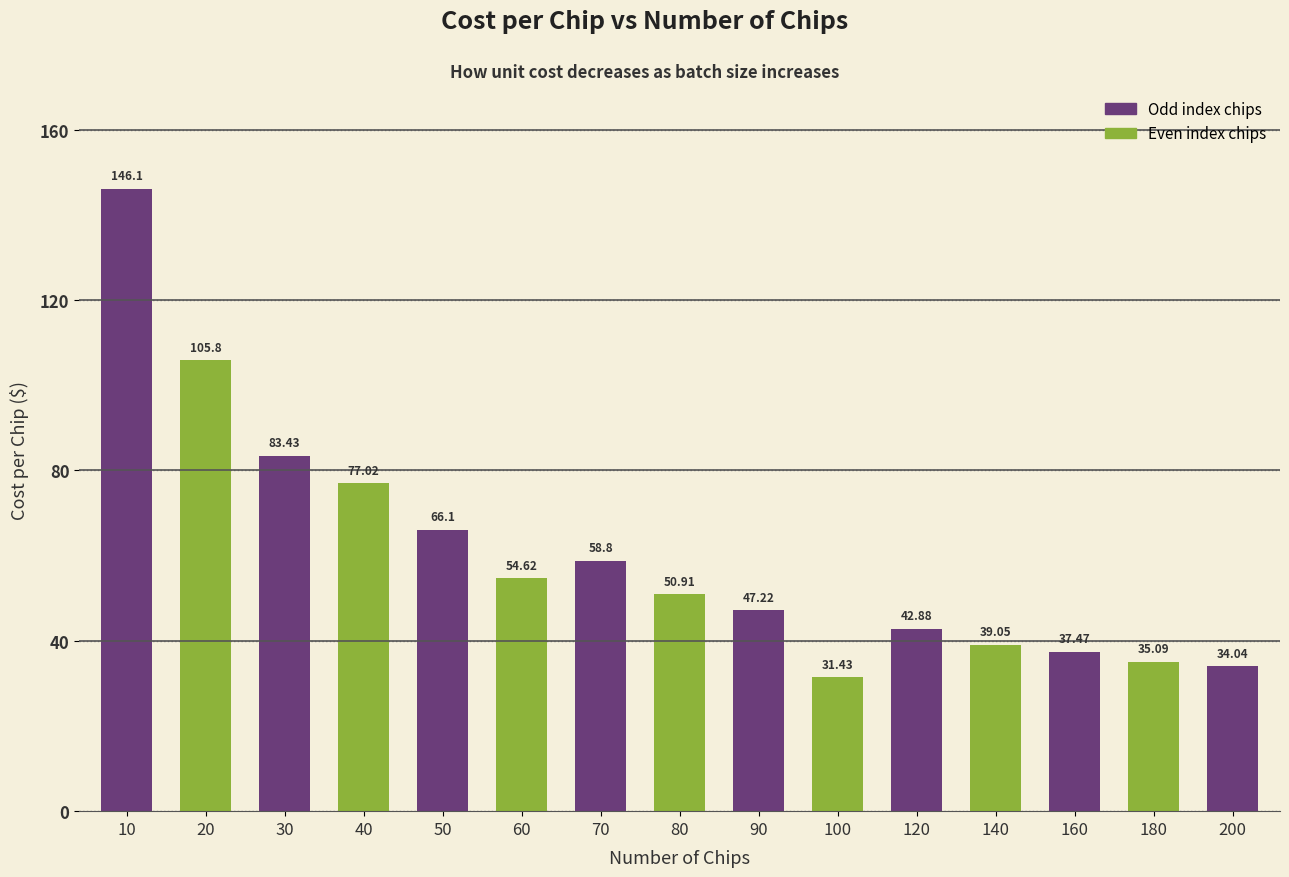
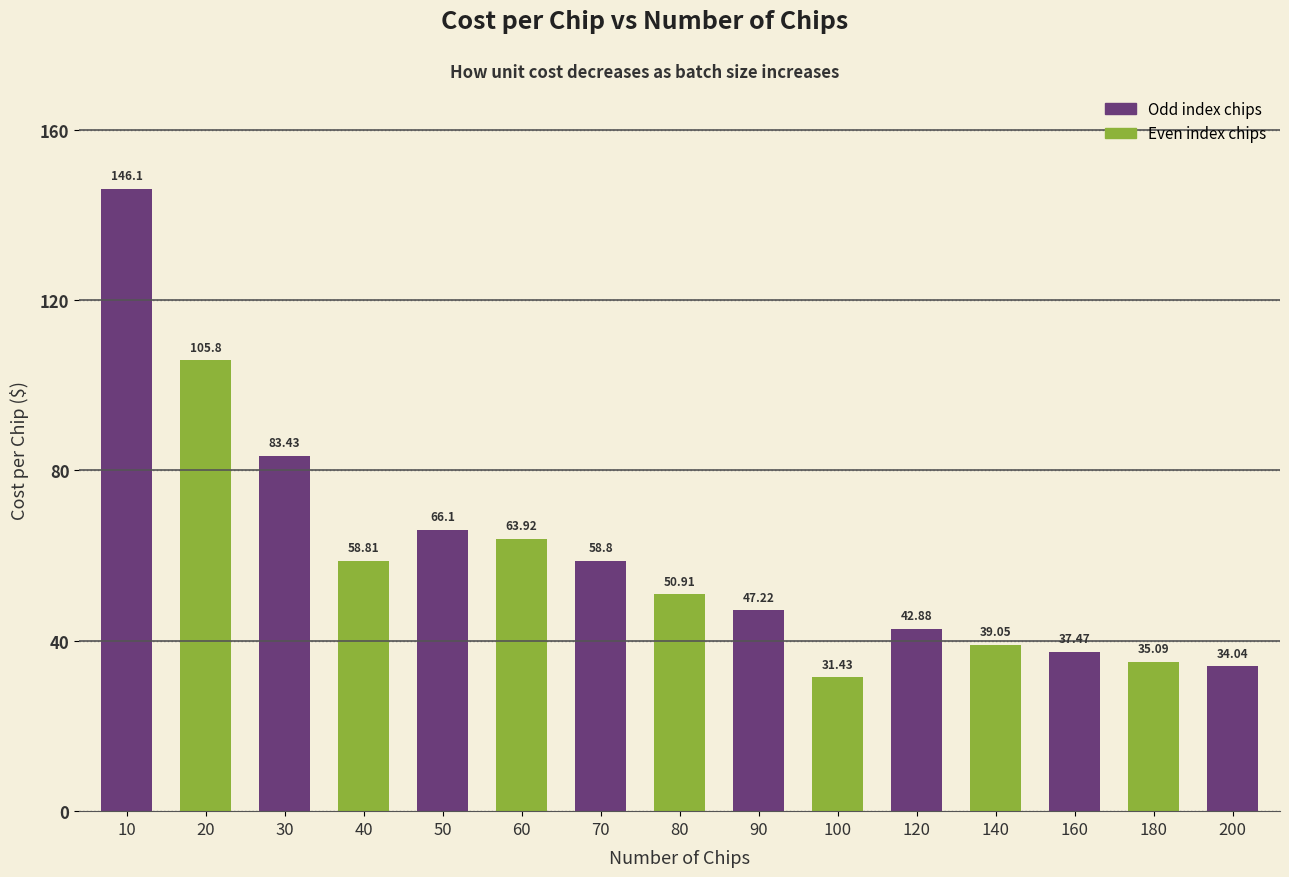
40: 77.02 -> 58.81
60: 54.62 -> 63.92
